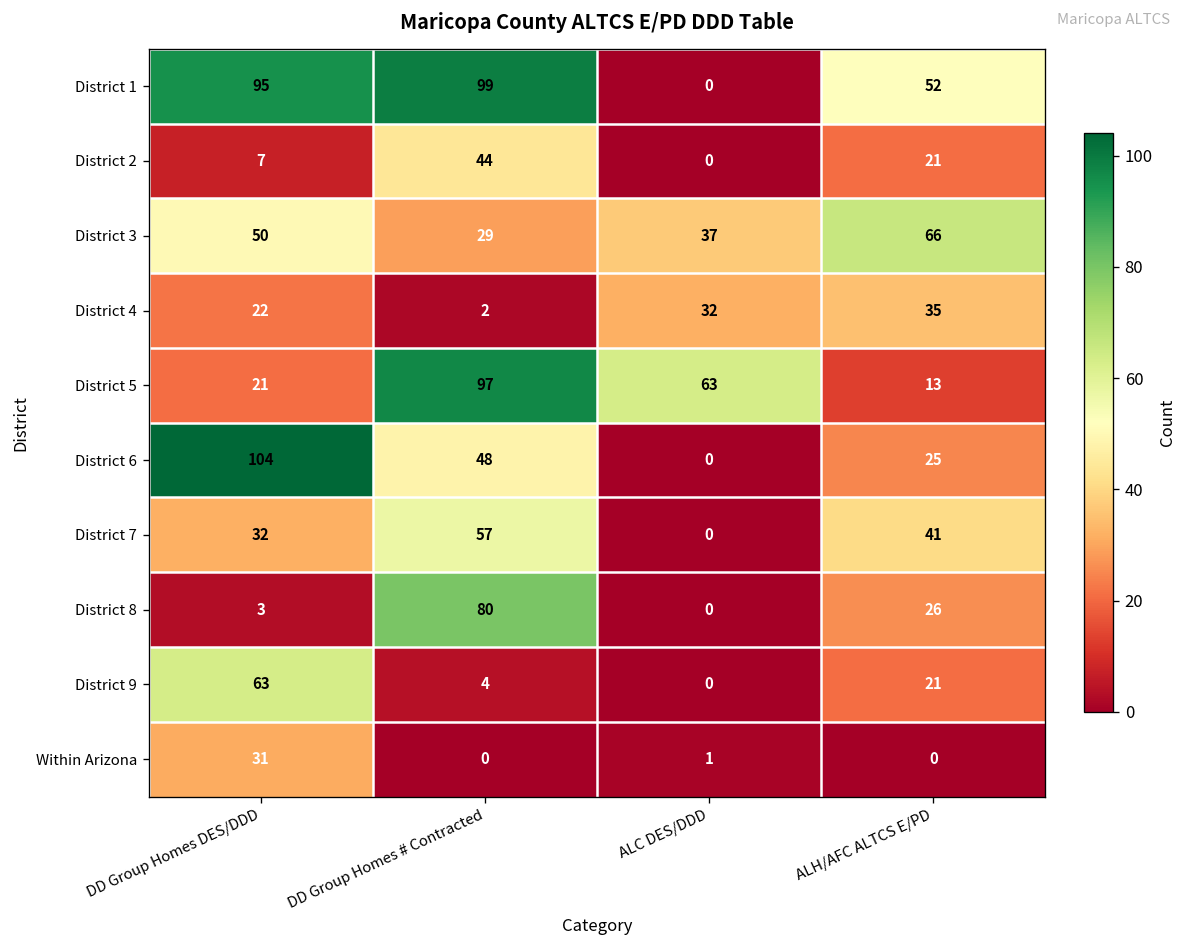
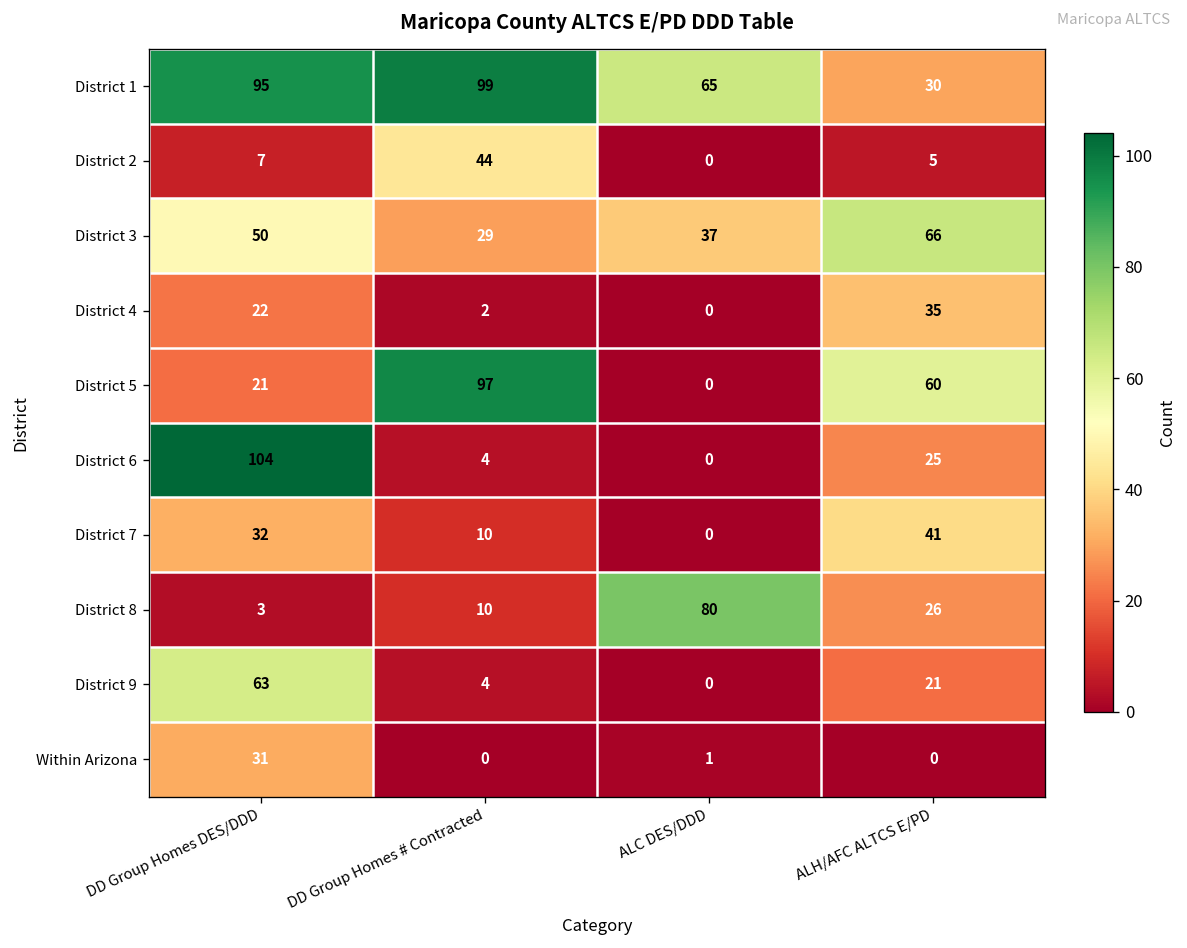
District 1, ALC DES/DDD: 0 -> 65
District 1, ALH/AFC ALTCS E/PD: 52 -> 30
District 2, ALH/AFC ALTCS E/PD: 21 -> 5
District 4, ALC DES/DDD: 32 -> 0
District 5, ALC DES/DDD: 63 -> 0
District 5, ALH/AFC ALTCS E/PD: 13 -> 60
District 6, DD Group Homes # Contracted: 48 -> 4
District 7, DD Group Homes # Contracted: 57 -> 10
District 8, DD Group Homes # Contracted: 80 -> 10
District 8, ALC DES/DDD: 0 -> 80
